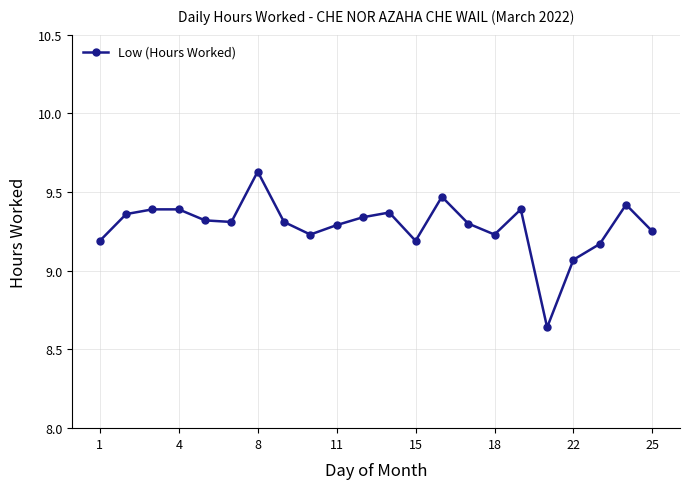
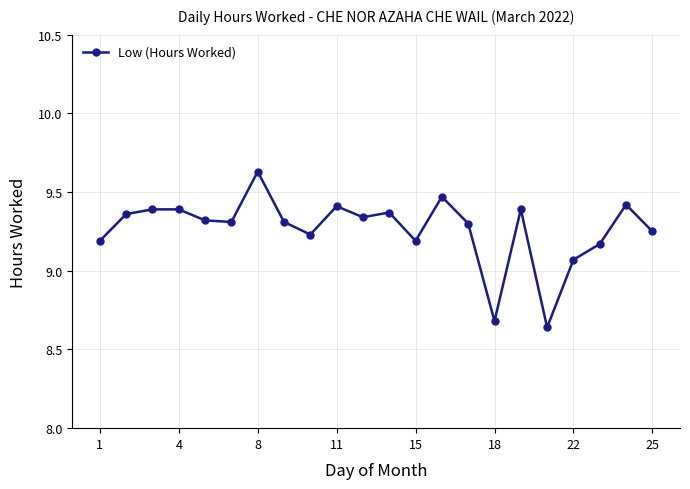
11: 9.29 -> 9.41
18: 9.23 -> 8.68
